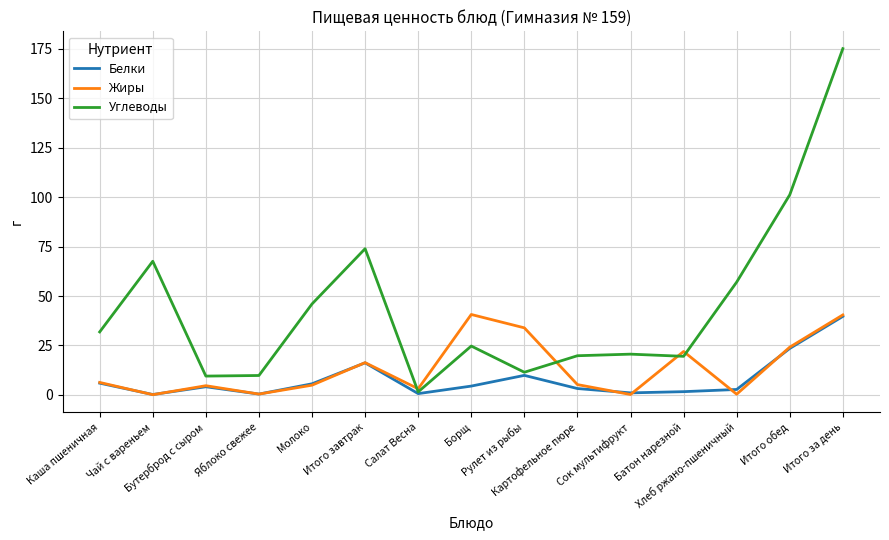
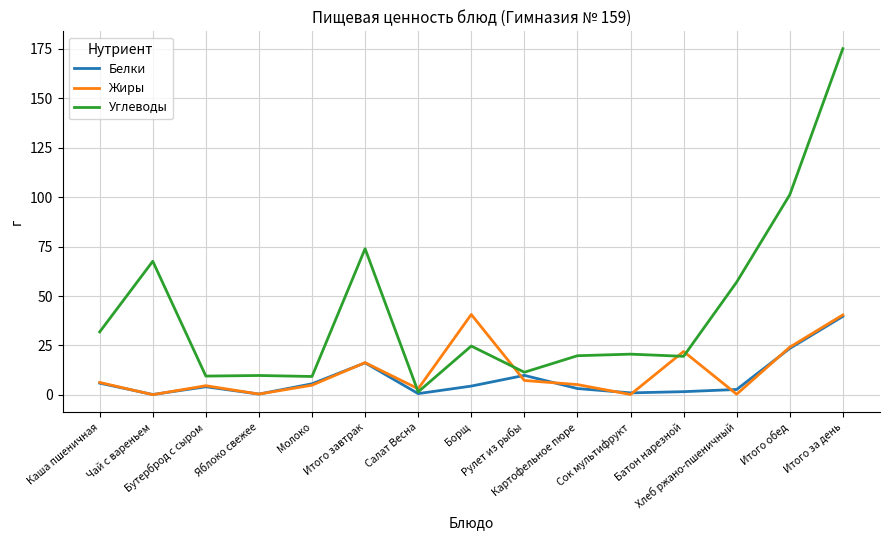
Углеводы, Молоко: 46 -> 9
Жиры, Рулет из рыбы: 34 -> 7
